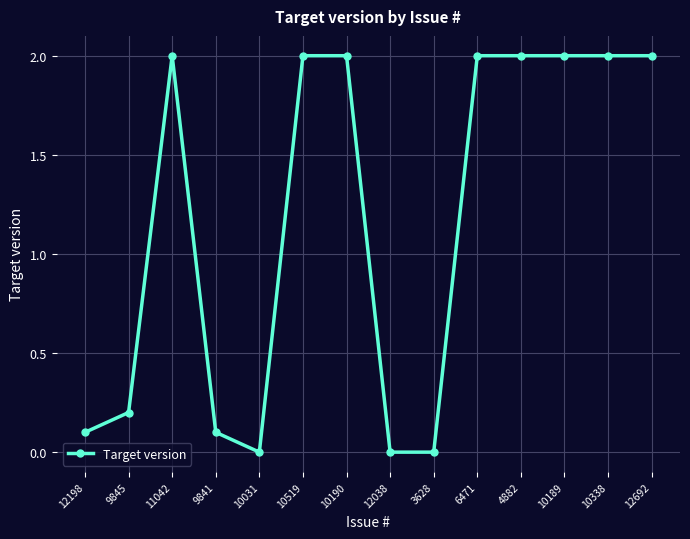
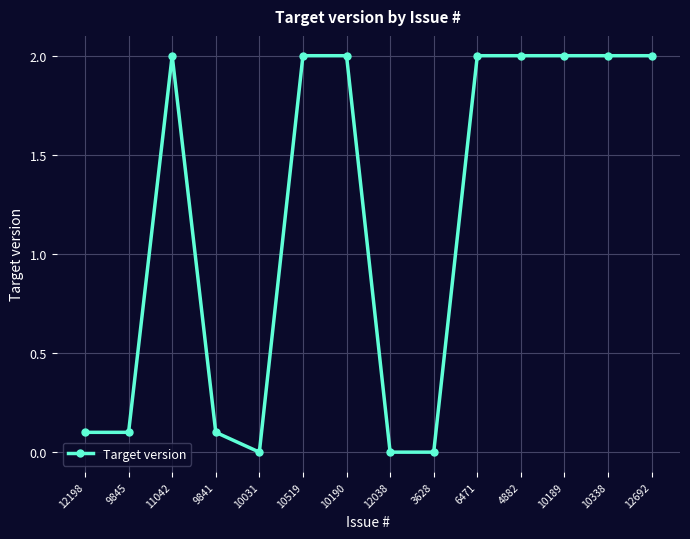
9845: 0.2 -> 0.1
